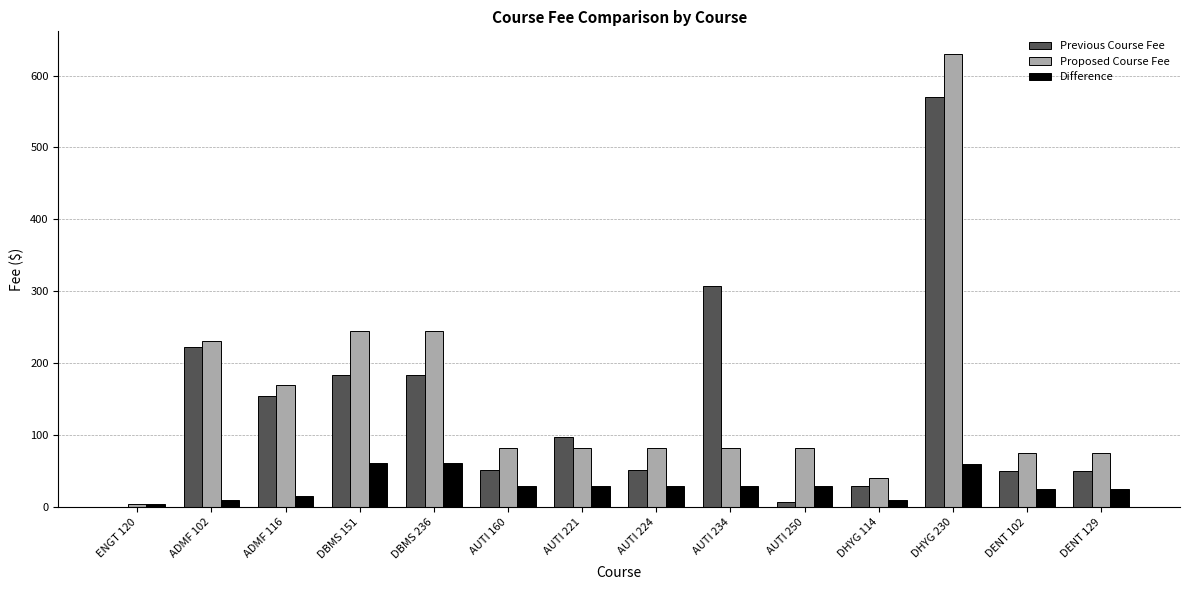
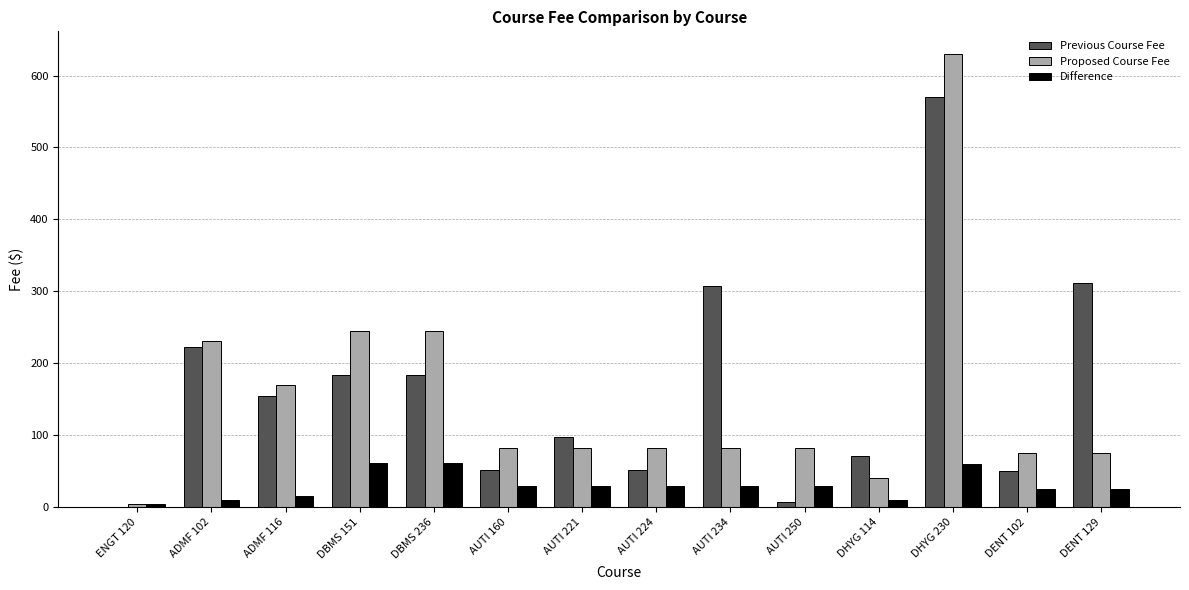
Previous Course Fee, DHYG 114: 30 -> 70
Previous Course Fee, DENT 129: 50 -> 310
